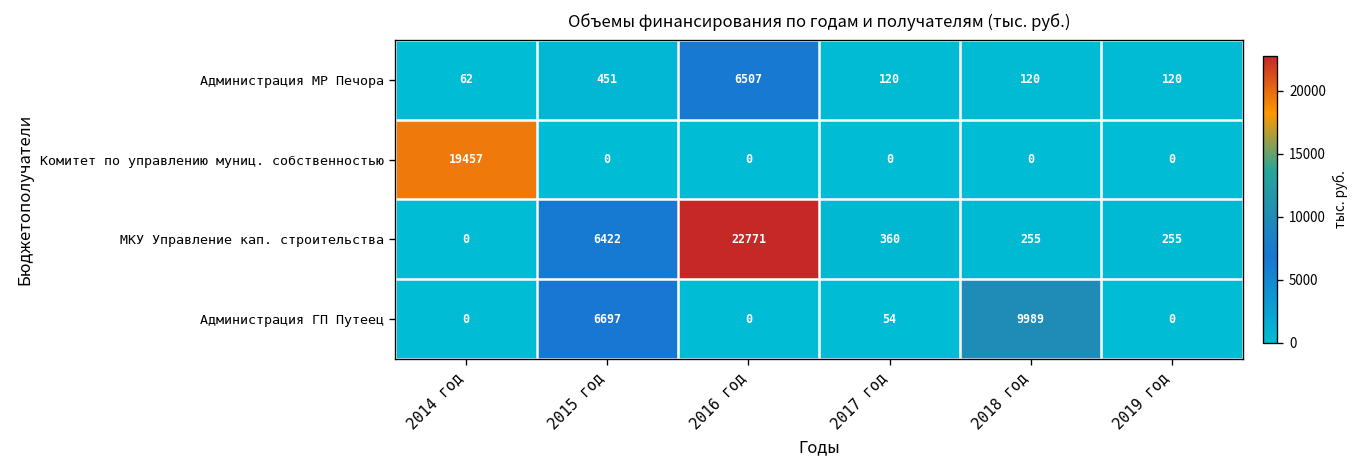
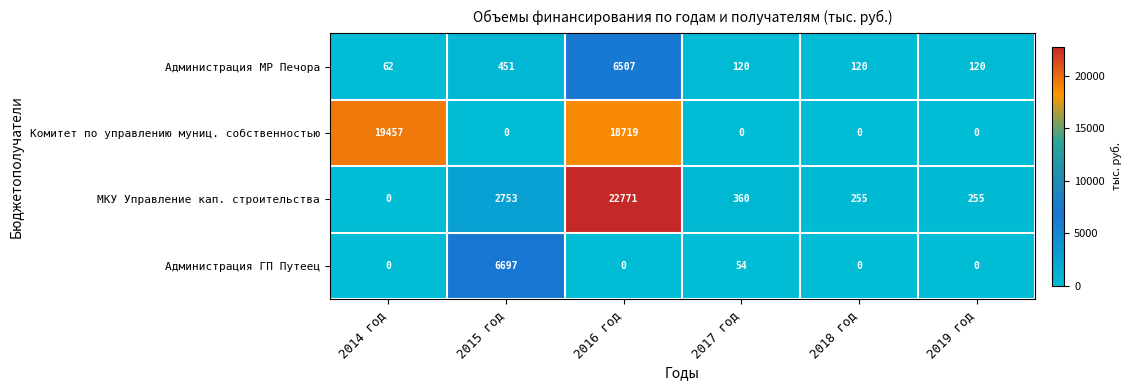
Комитет по управлению муниц. собственностью, 2016 год: 0 -> 18719
МКУ Управление кап. строительства, 2015 год: 6422 -> 2753
Администрация ГП Путеец, 2018 год: 9989 -> 0
